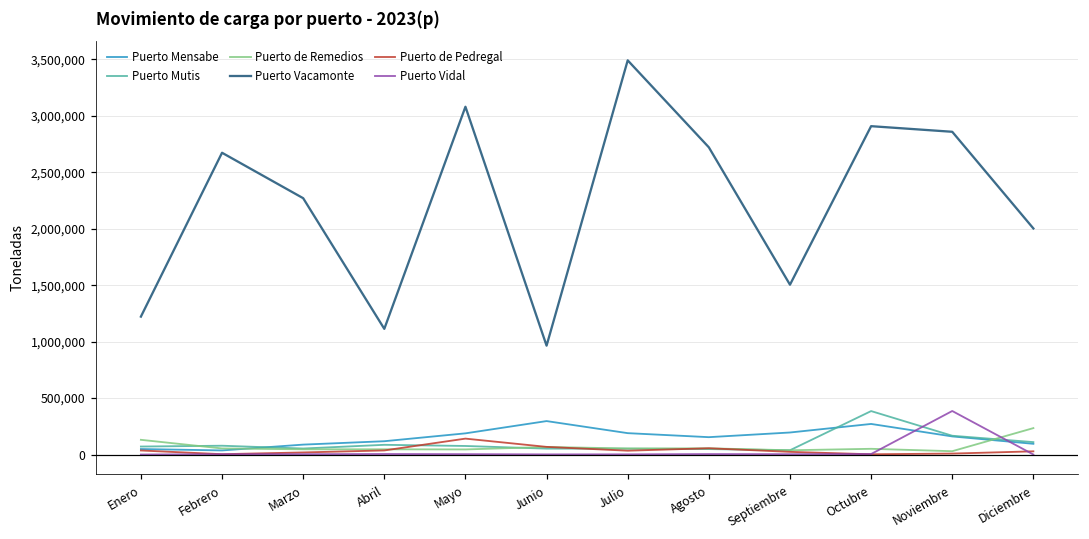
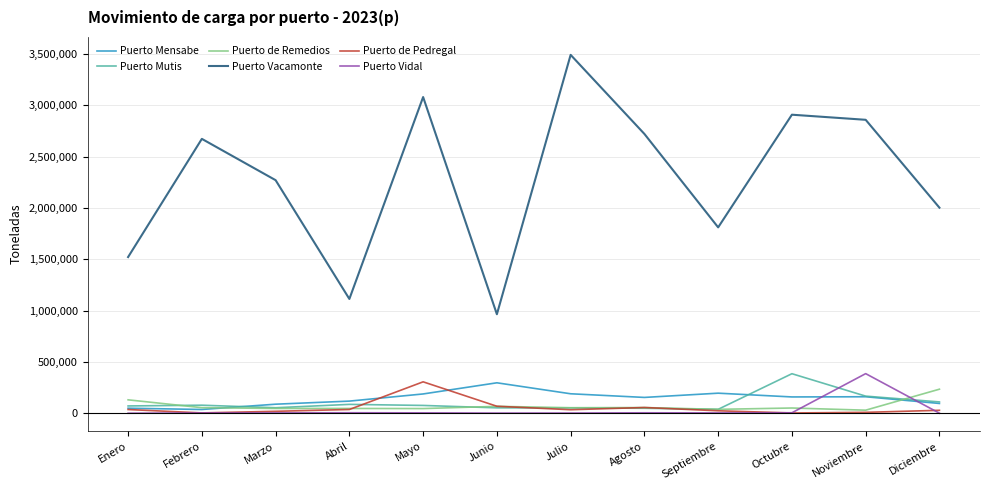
Puerto Vacamonte, Enero: 1,220,000 -> 1,520,000
Puerto de Pedregal, Mayo: 140,000 -> 310,000
Puerto Vacamonte, Septiembre: 1,500,000 -> 1,810,000
Puerto Mensabe, Octubre: 270,000 -> 160,000
